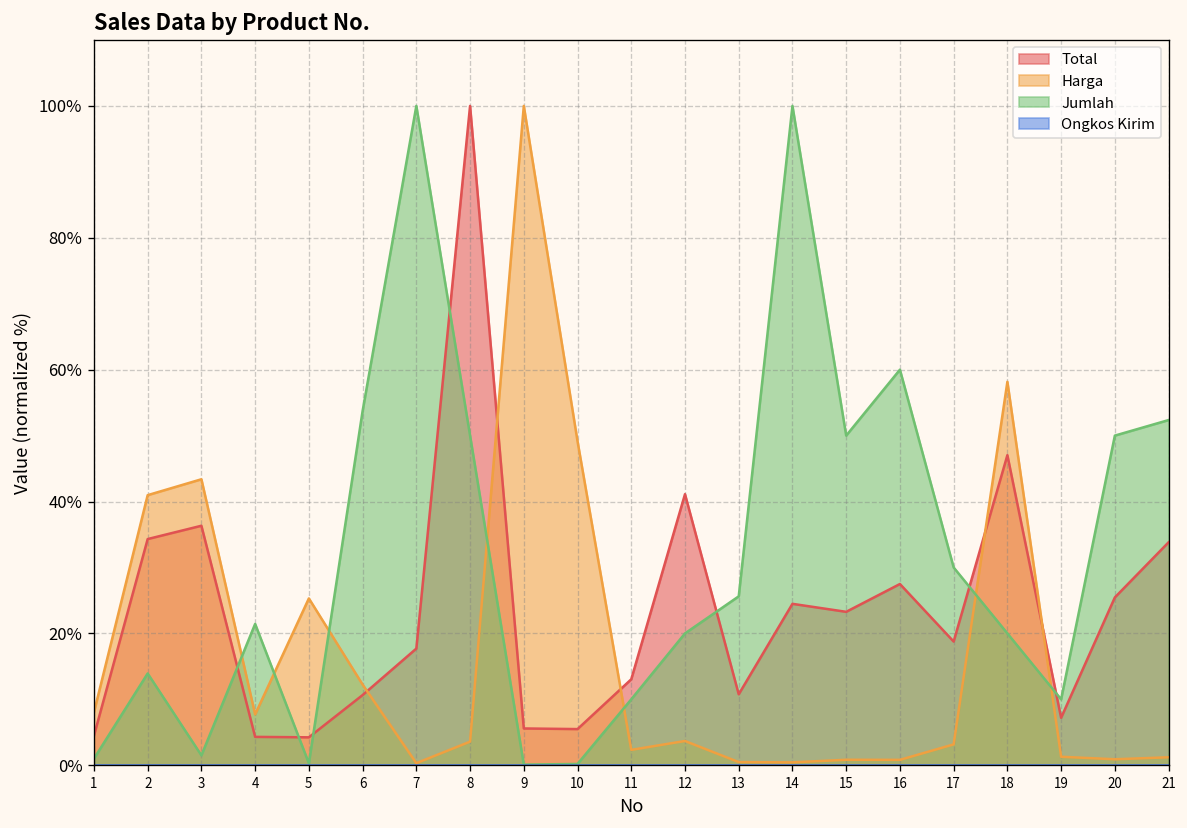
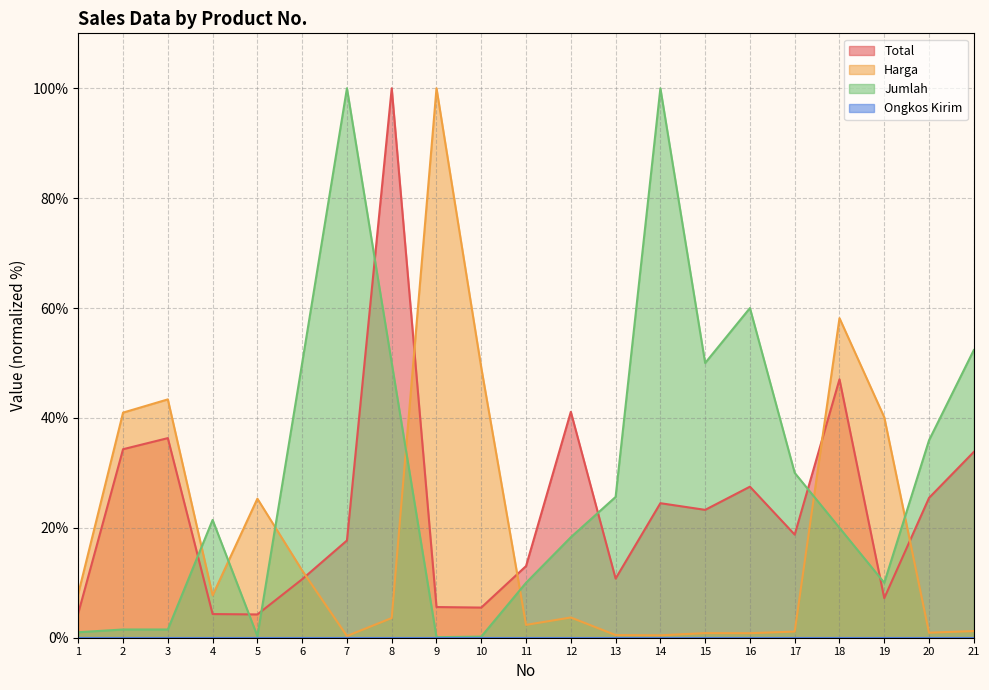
Jumlah, 2: 14% -> 2%
Jumlah, 6: 54% -> 50%
Jumlah, 12: 20% -> 18%
Harga, 17: 3% -> 1%
Harga, 19: 1% -> 40%
Jumlah, 20: 50% -> 36%
